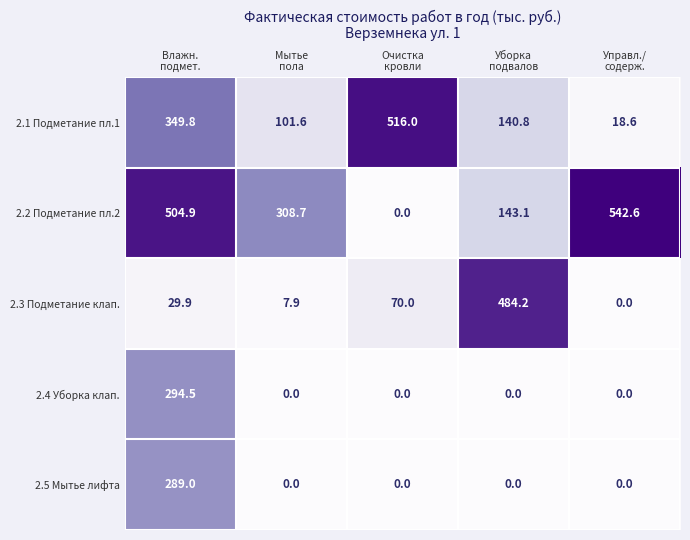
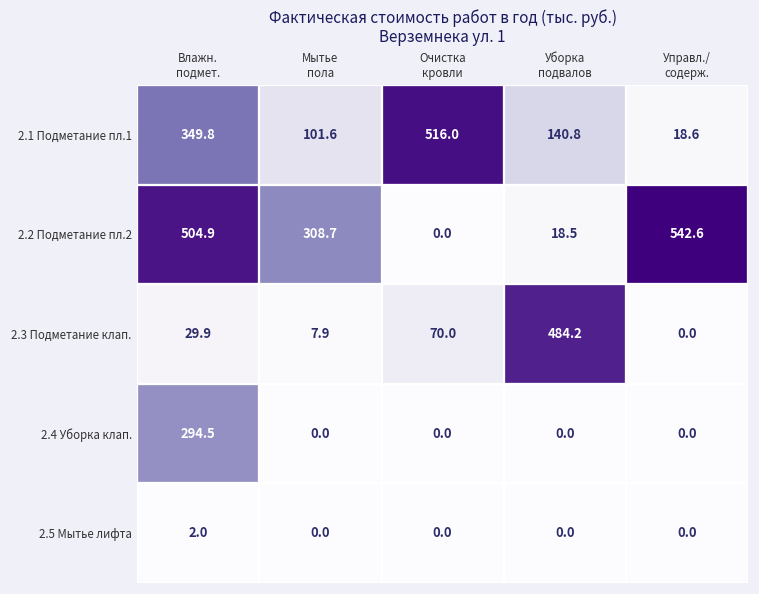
2.2 Подметание пл.2, Уборка подвалов: 143.1 -> 18.5
2.5 Мытье лифта, Влажн. подмет.: 289.0 -> 2.0
